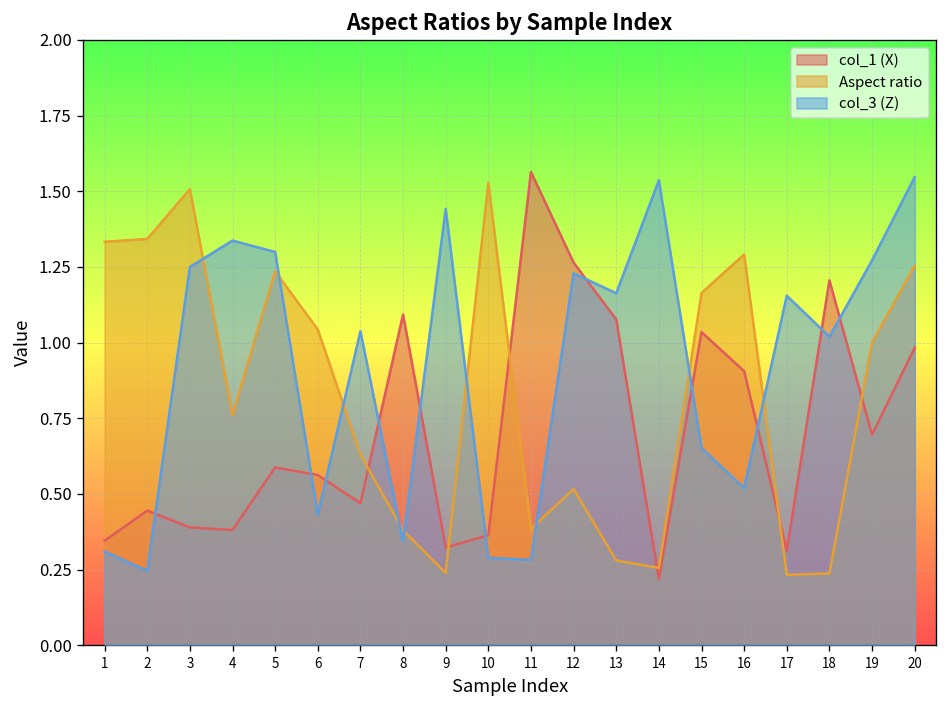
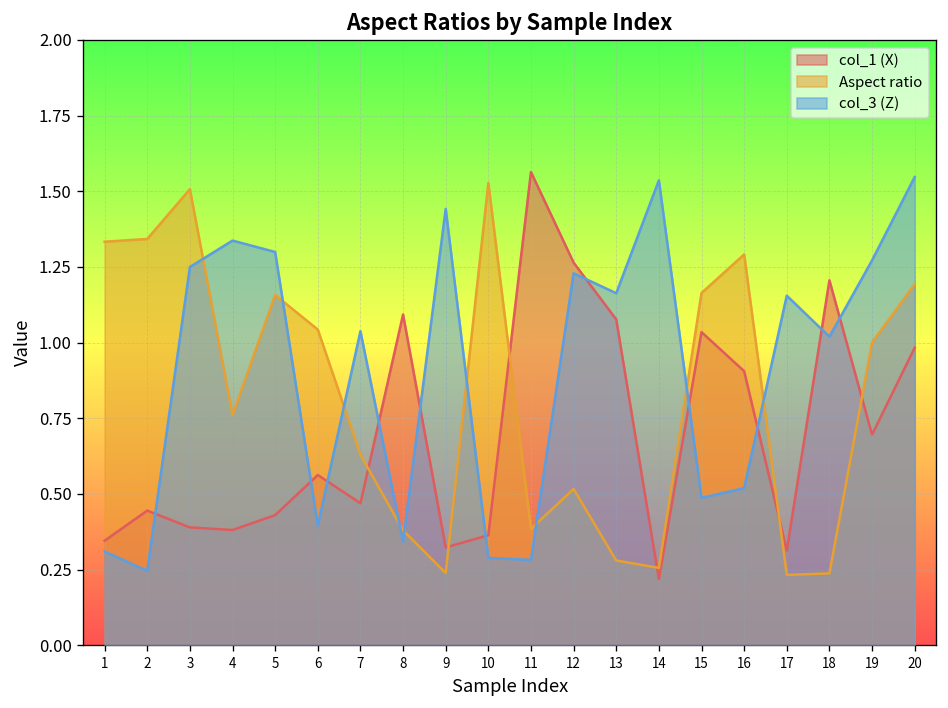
col_1 (X), 5: 0.59 -> 0.43
Aspect ratio, 5: 1.24 -> 1.16
col_3 (Z), 6: 0.43 -> 0.40
col_3 (Z), 15: 0.65 -> 0.49
Aspect ratio, 20: 1.25 -> 1.19
